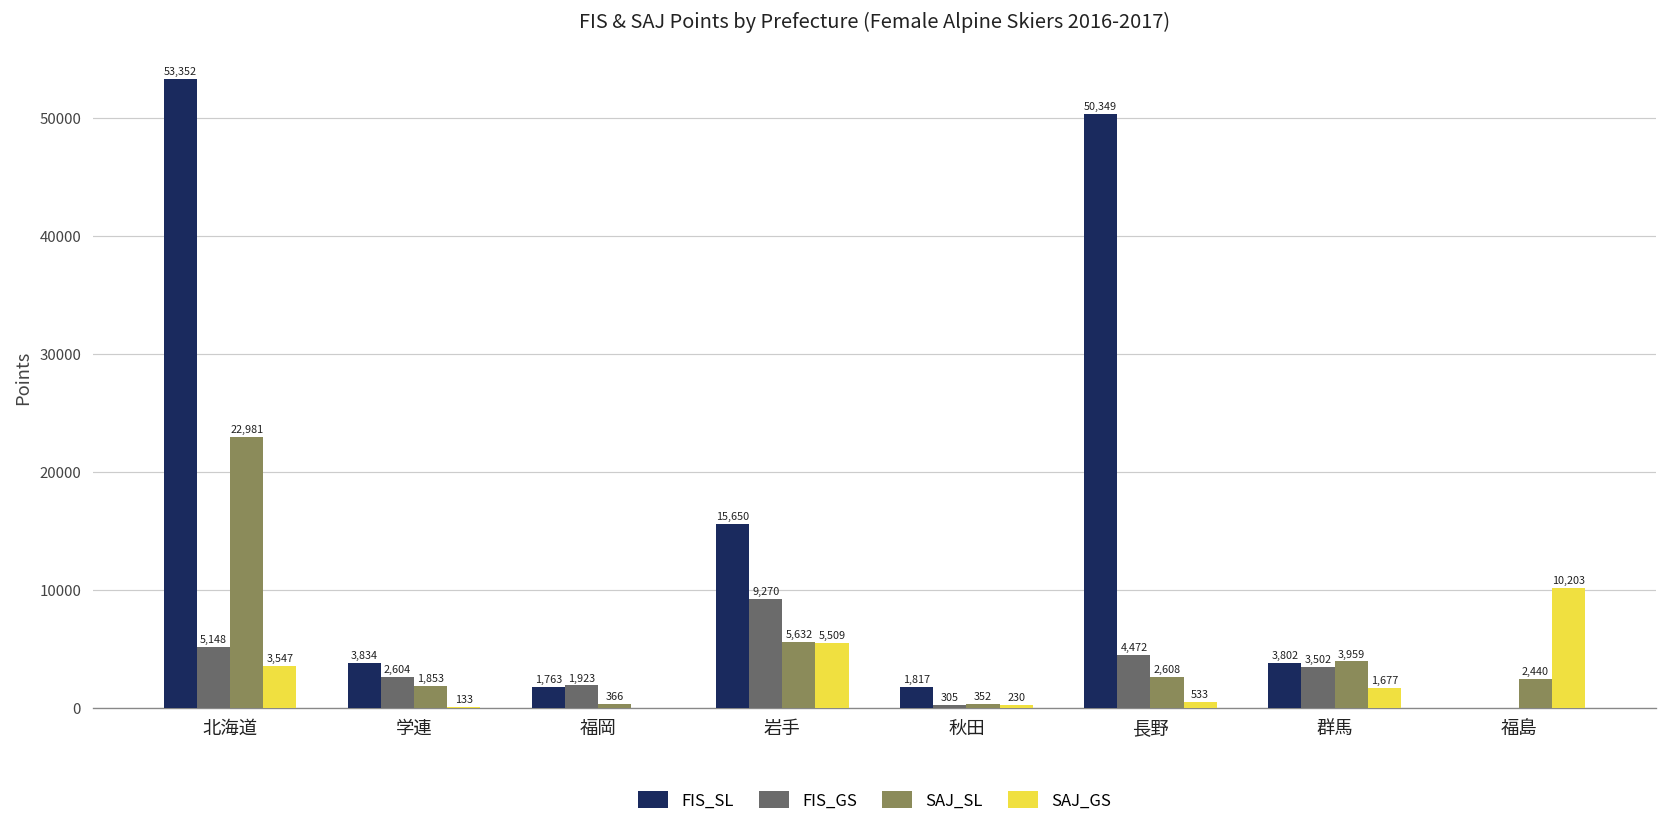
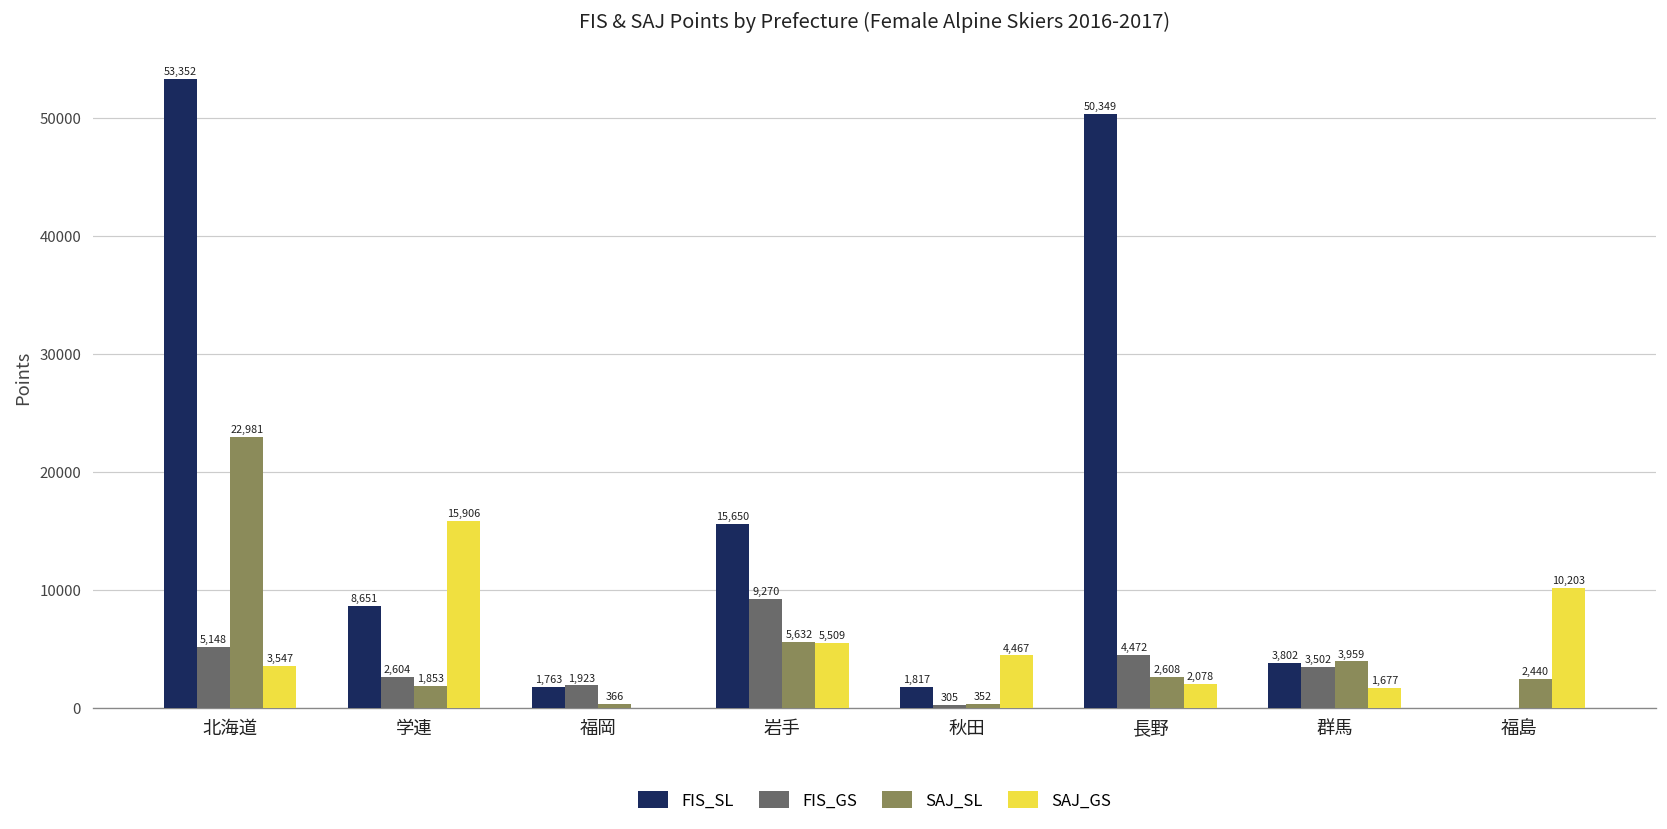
FIS_SL, 学連: 3,834 -> 8,651
SAJ_GS, 学連: 133 -> 15,906
SAJ_GS, 秋田: 230 -> 4,467
SAJ_GS, 長野: 533 -> 2,078
